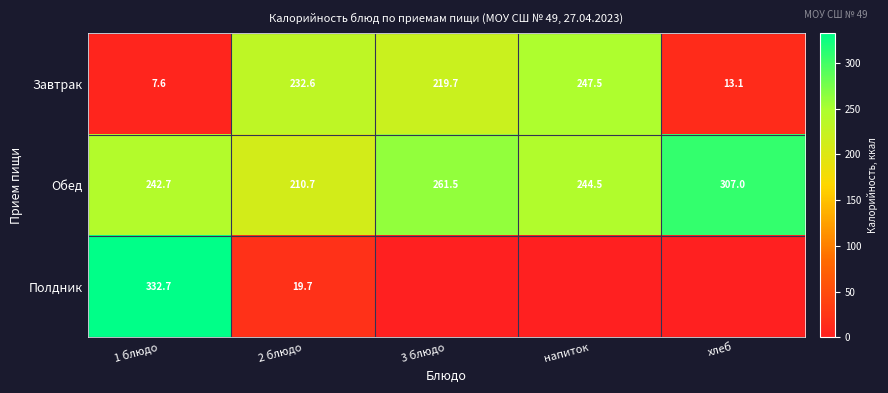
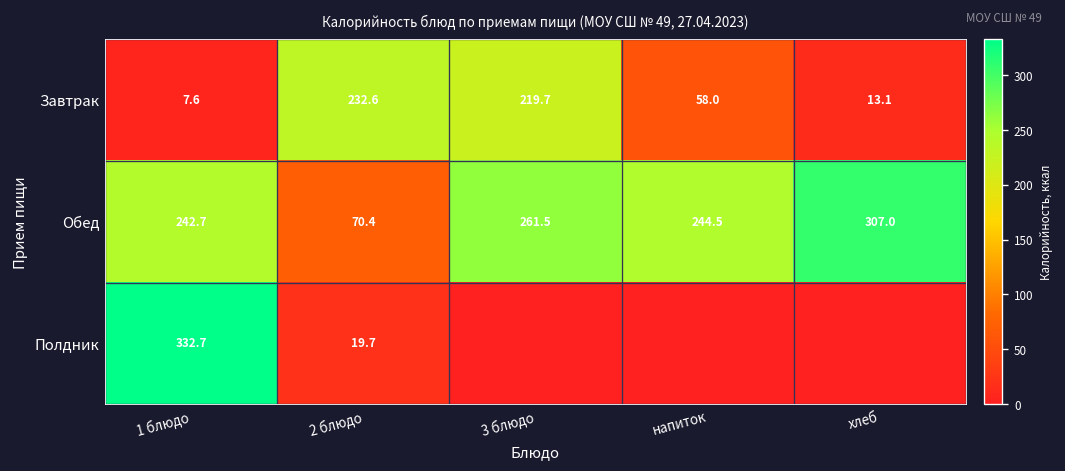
Завтрак, напиток: 247.5 -> 58.0
Обед, 2 блюдо: 210.7 -> 70.4
